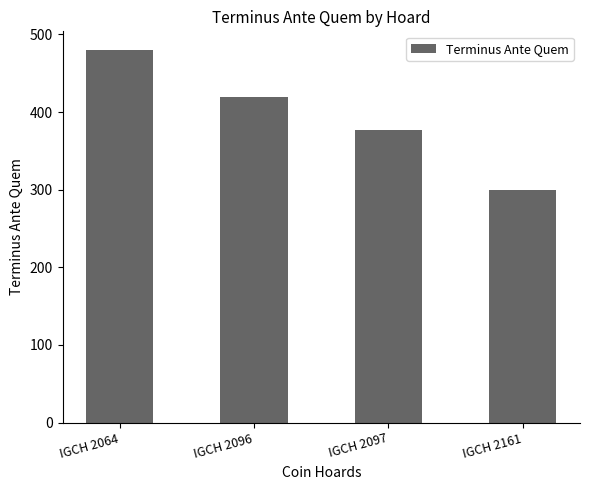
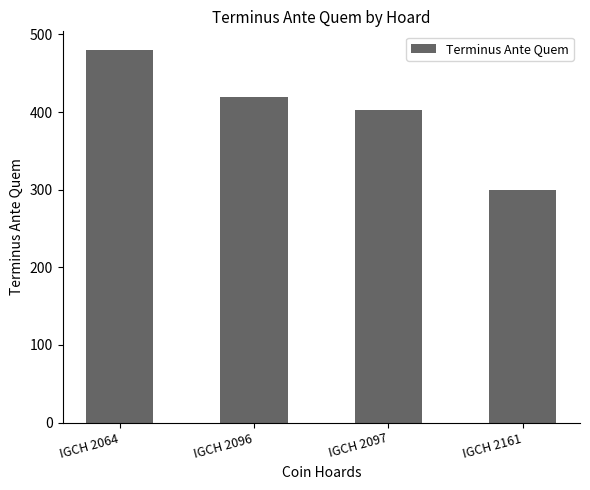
IGCH 2097: 380 -> 400
